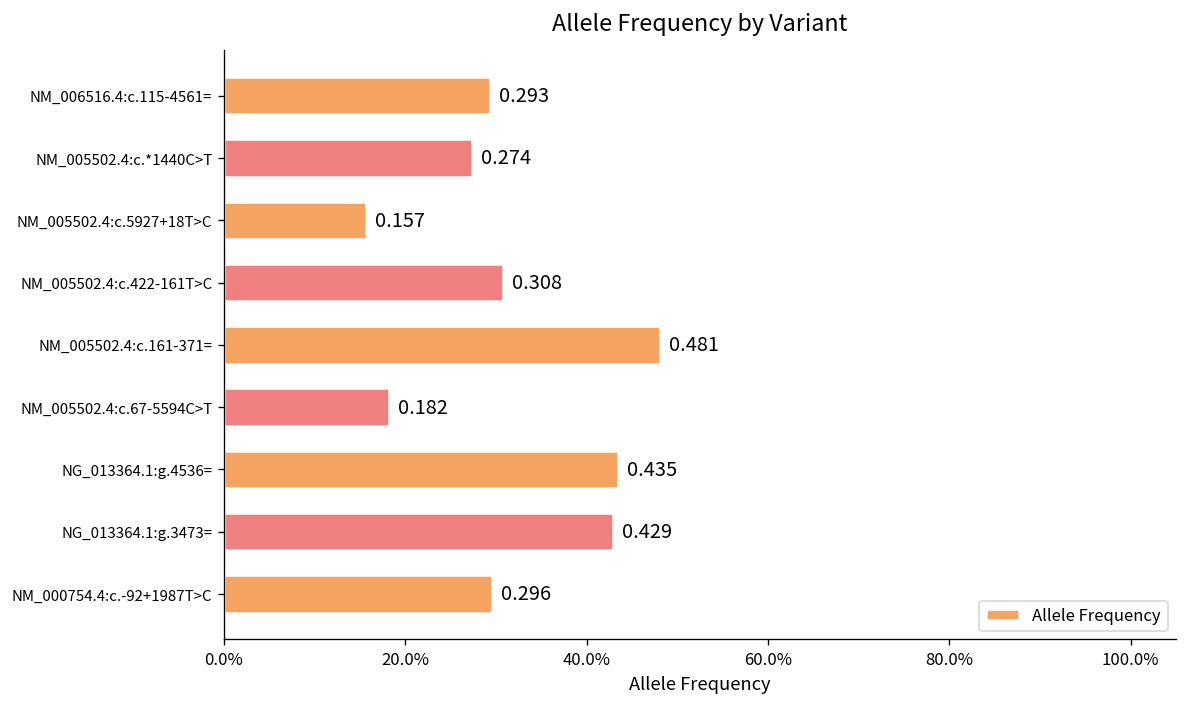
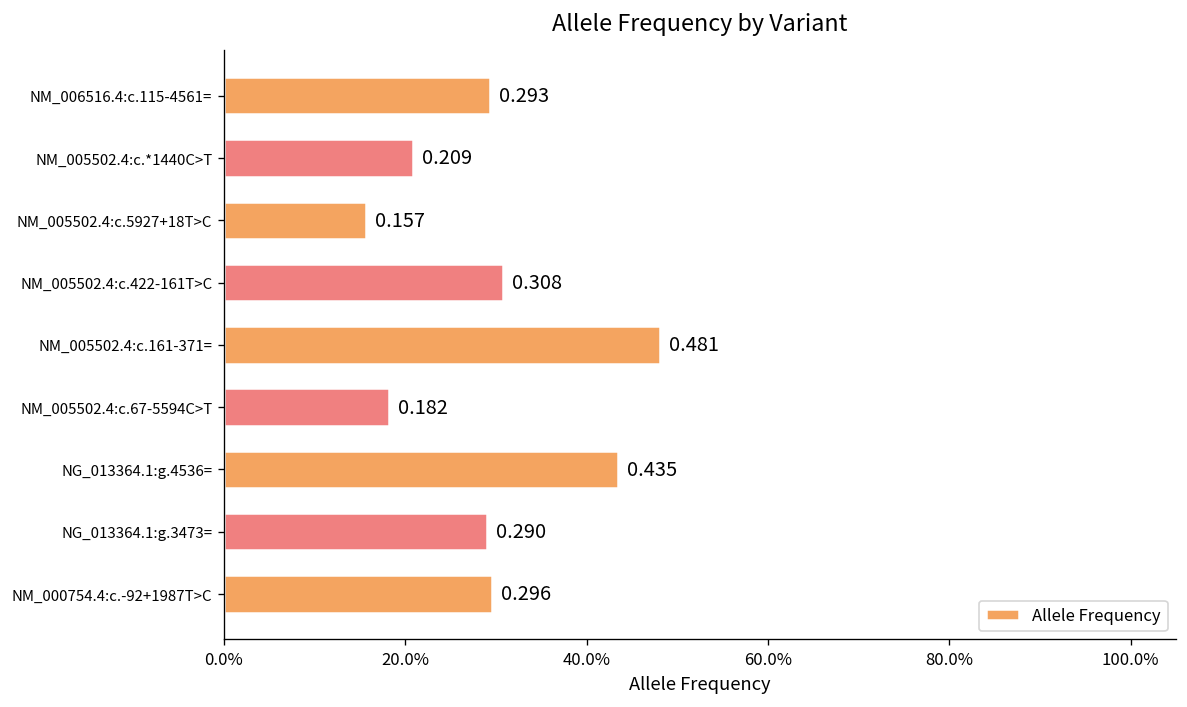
NM_005502.4:c.*1440C>T: 0.274 -> 0.209
NG_013364.1:g.3473=: 0.429 -> 0.290
